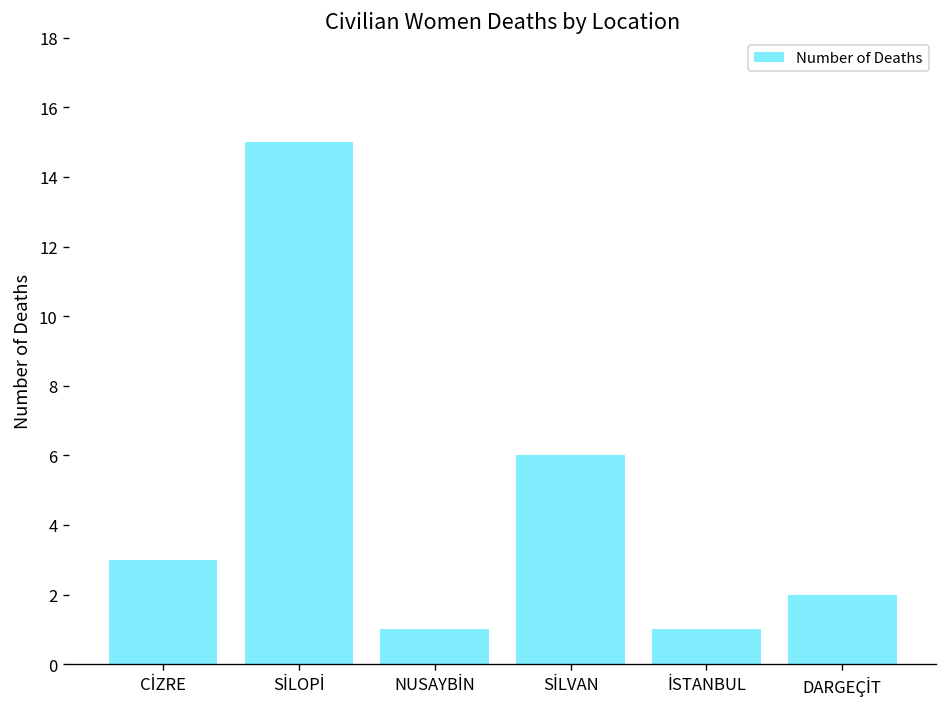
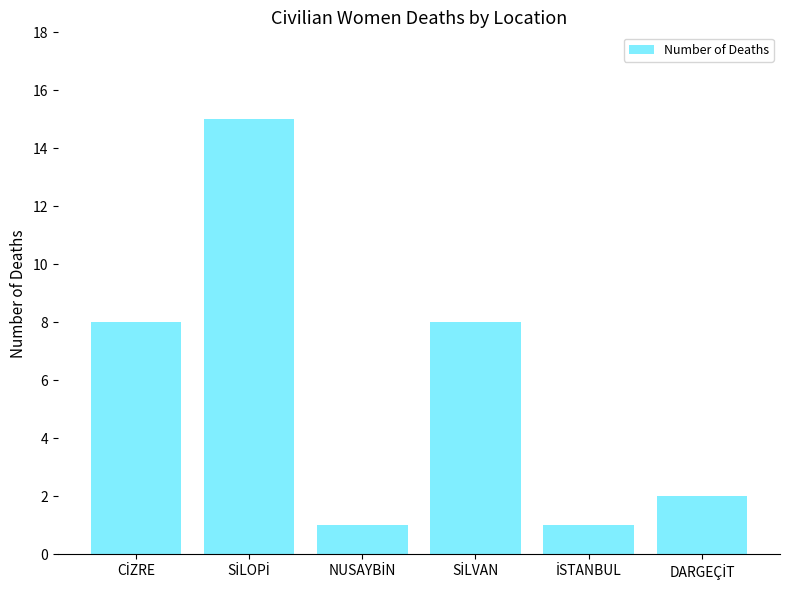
CİZRE: 3 -> 8
SİLVAN: 6 -> 8
